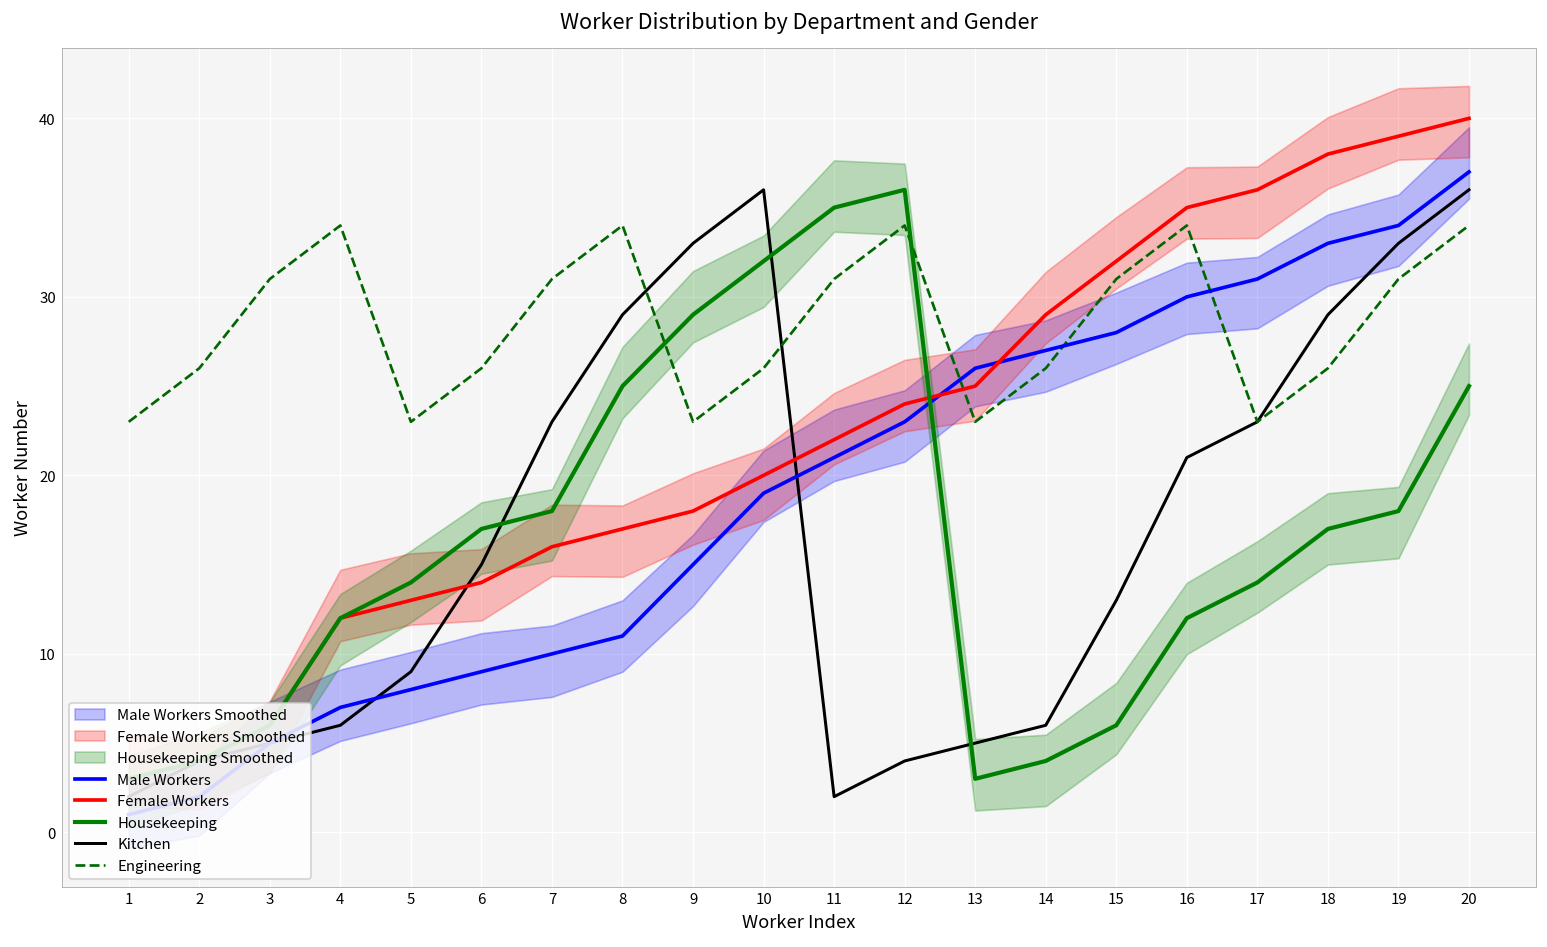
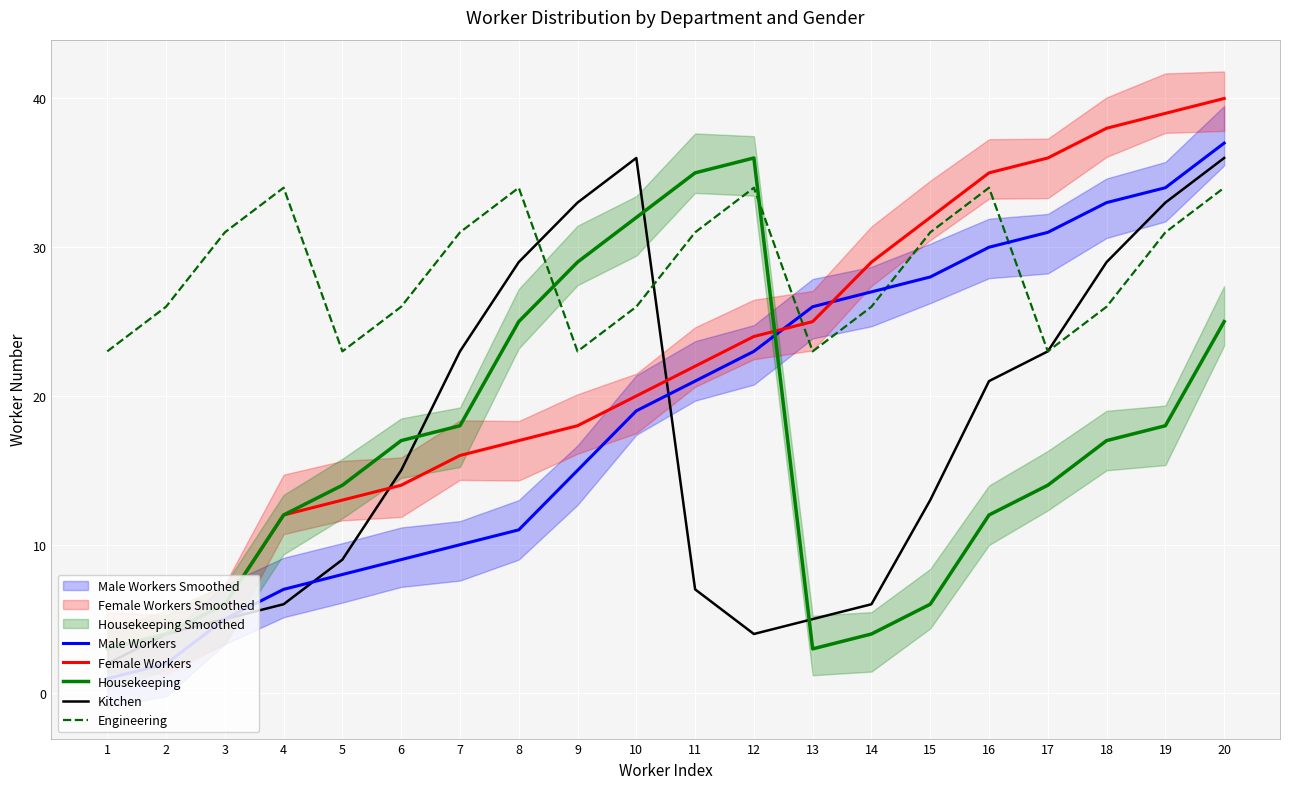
Kitchen, 11: 2 -> 7
